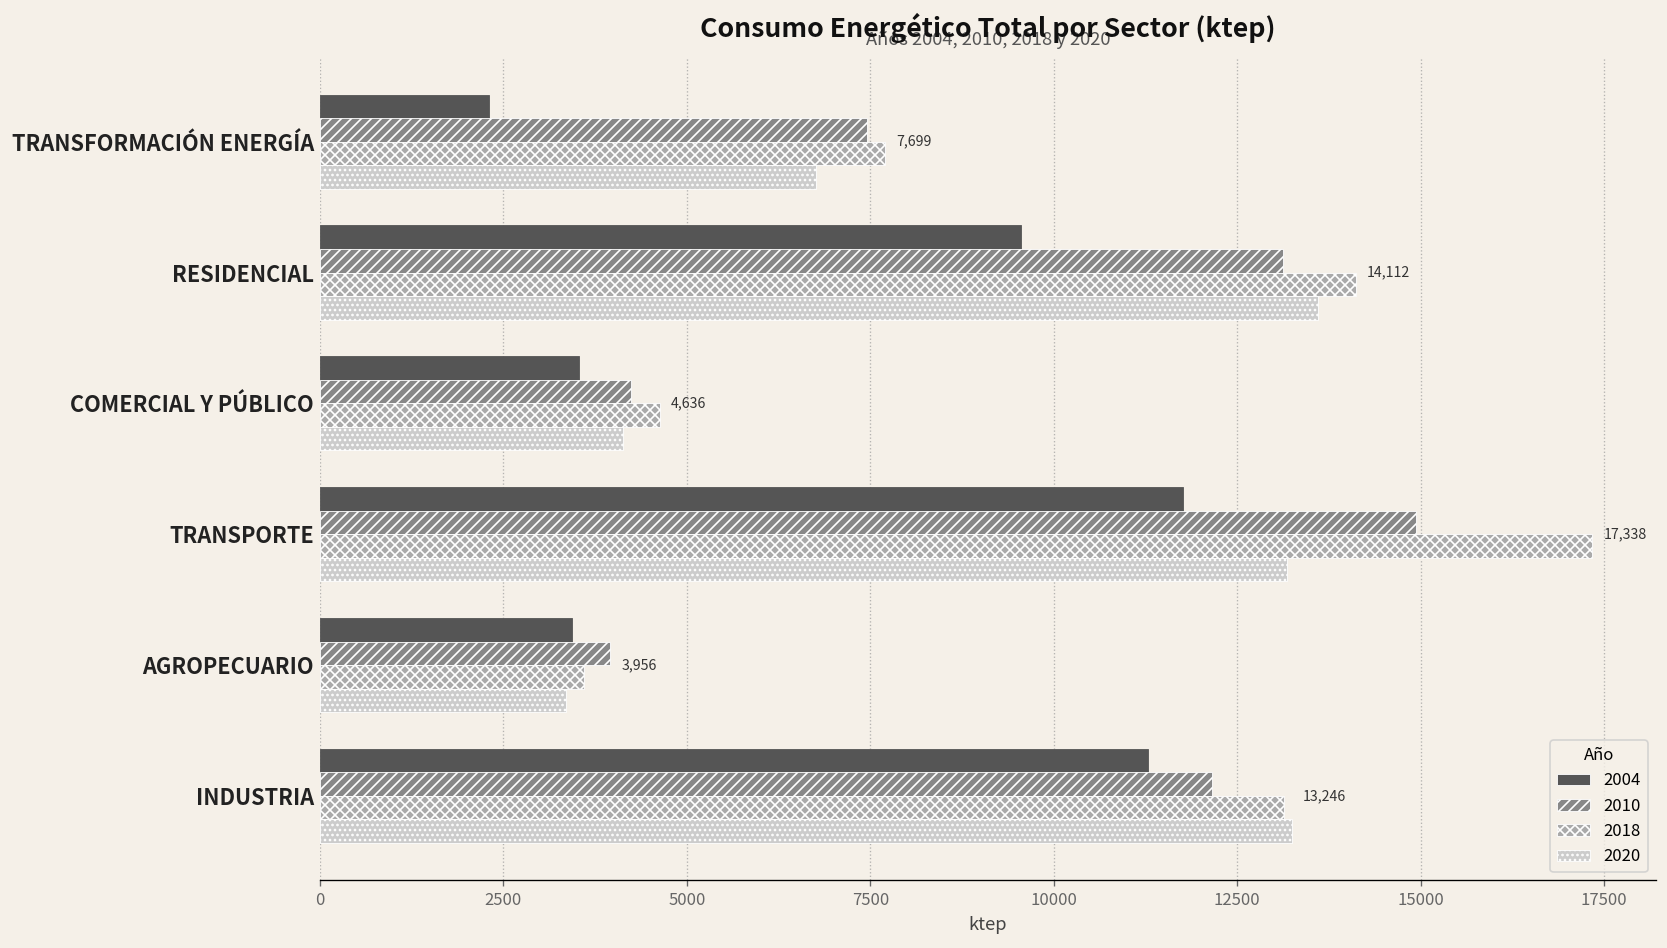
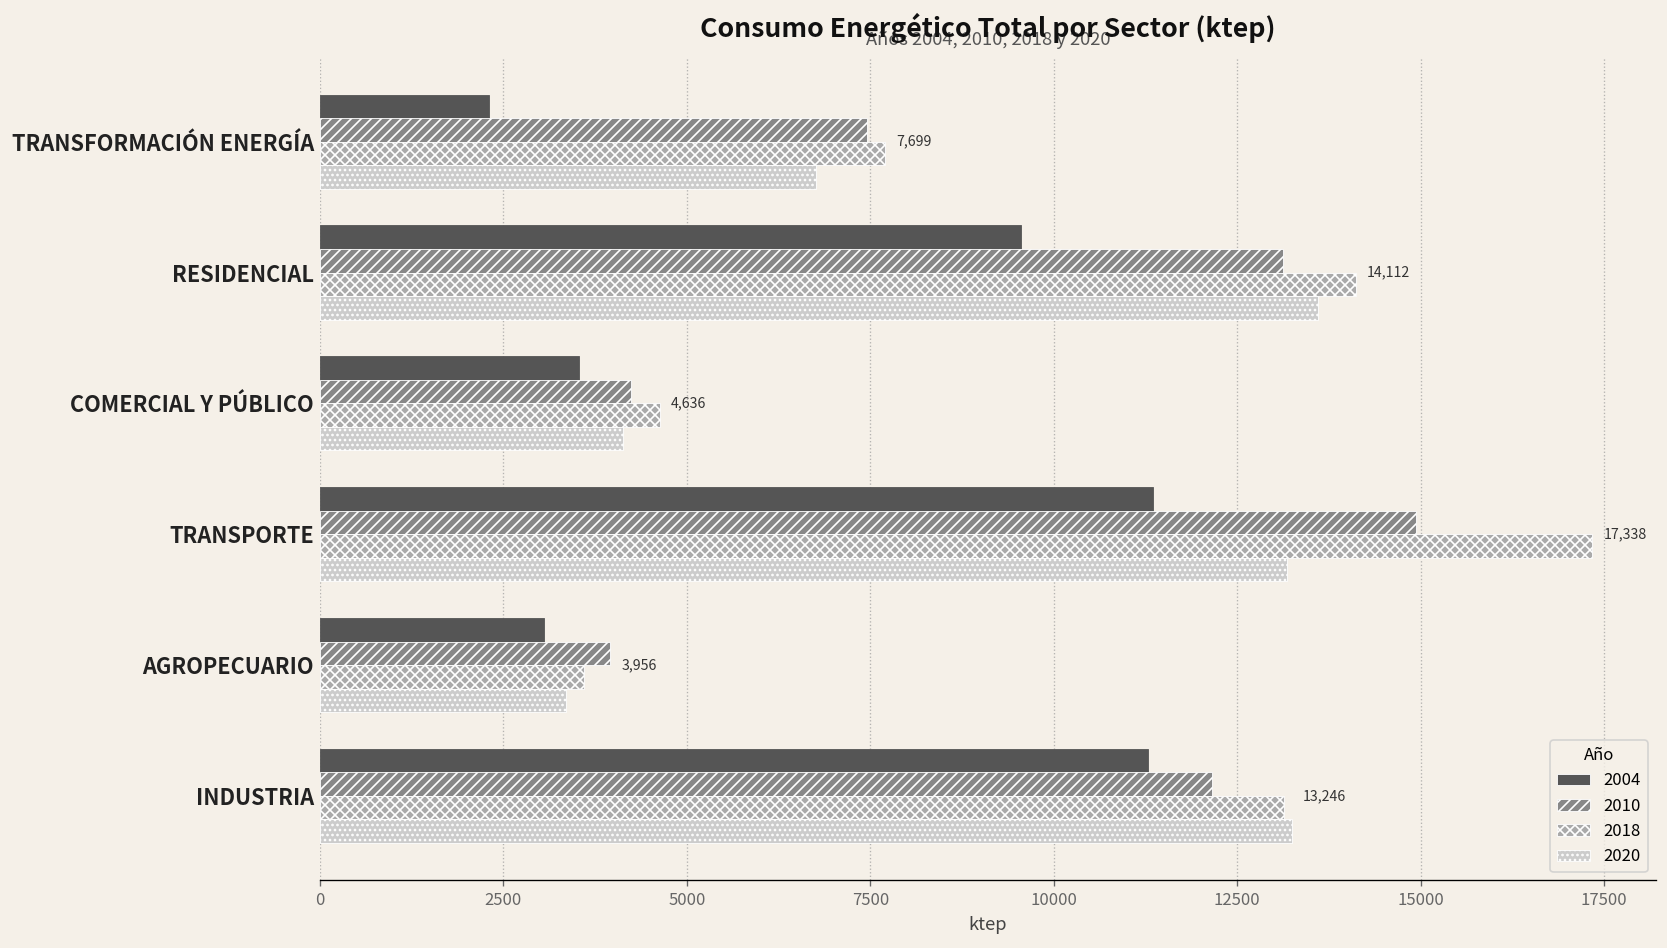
2004, TRANSPORTE: 11800 -> 11400
2004, AGROPECUARIO: 3400 -> 3000
